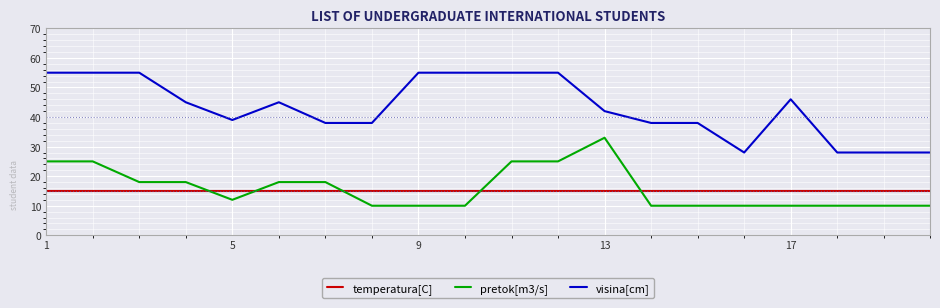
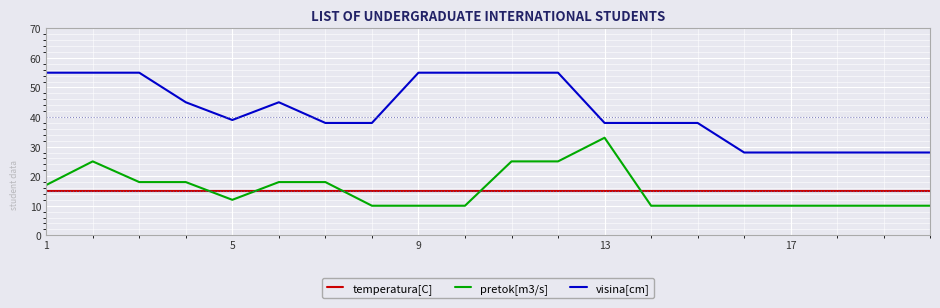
pretok[m3/s], 1: 25 -> 17
visina[cm], 13: 42 -> 38
visina[cm], 17: 46 -> 28
